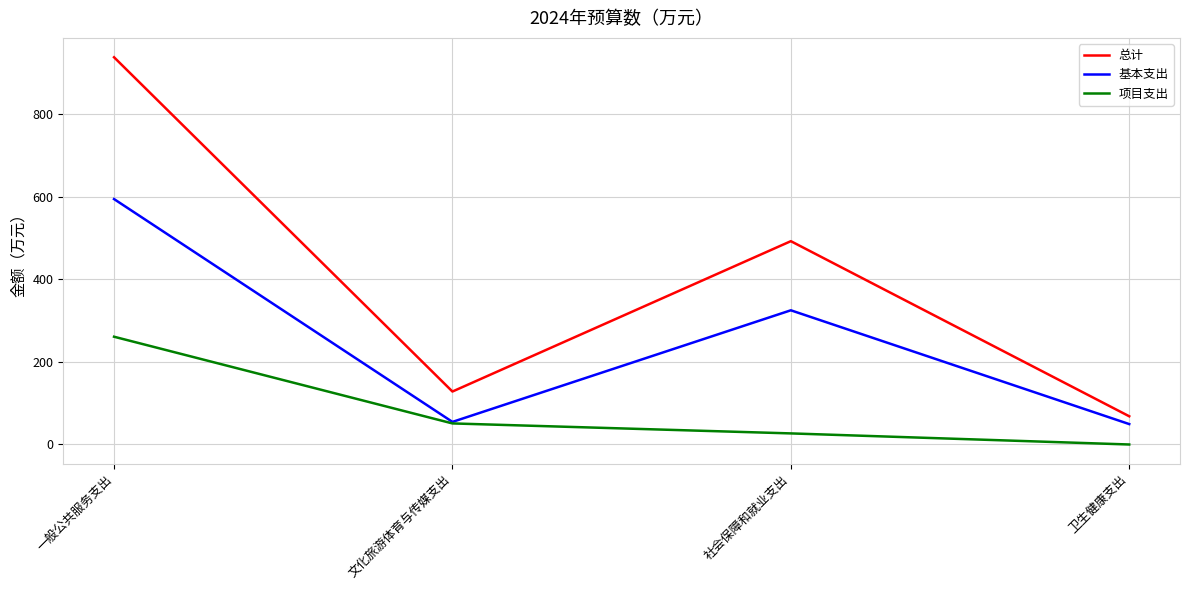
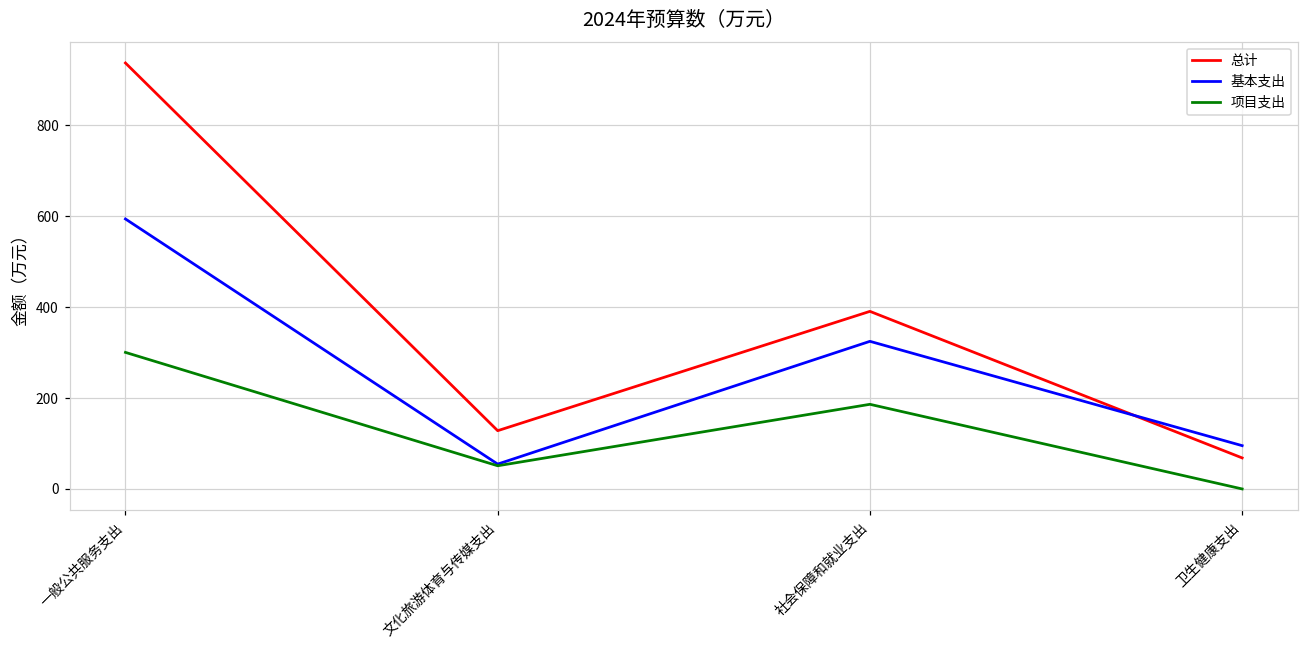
项目支出, 一般公共服务支出: 260 -> 300
总计, 社会保障和就业支出: 490 -> 390
项目支出, 社会保障和就业支出: 30 -> 190
基本支出, 卫生健康支出: 50 -> 100
